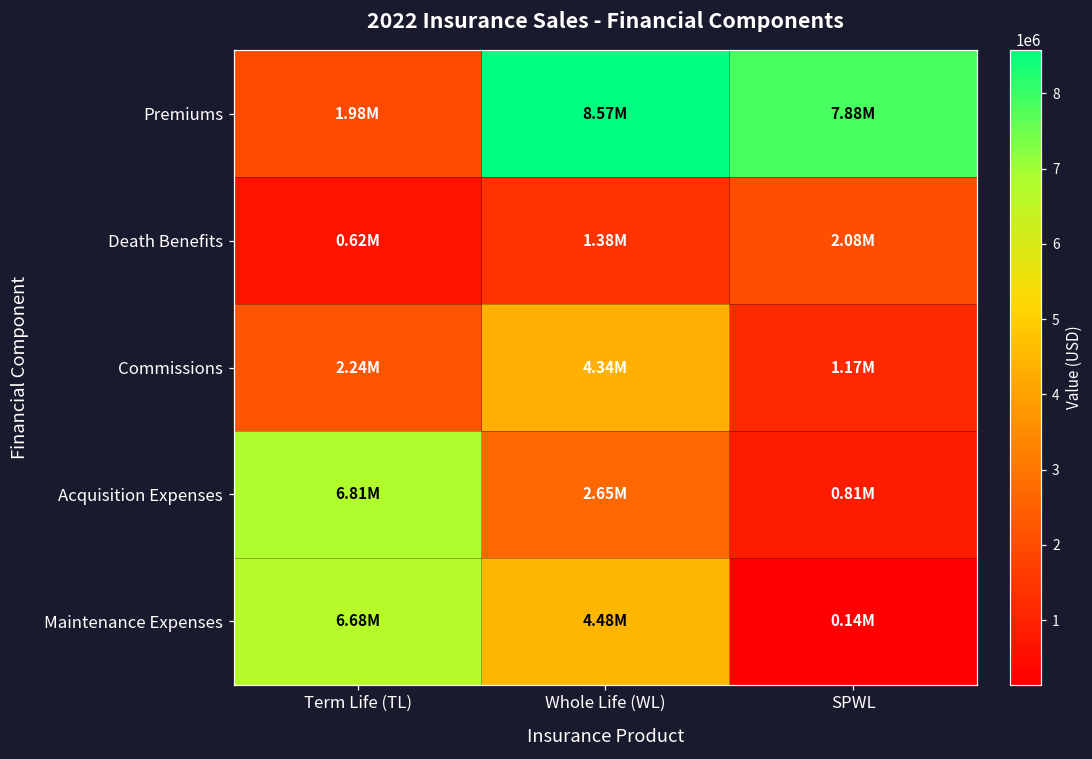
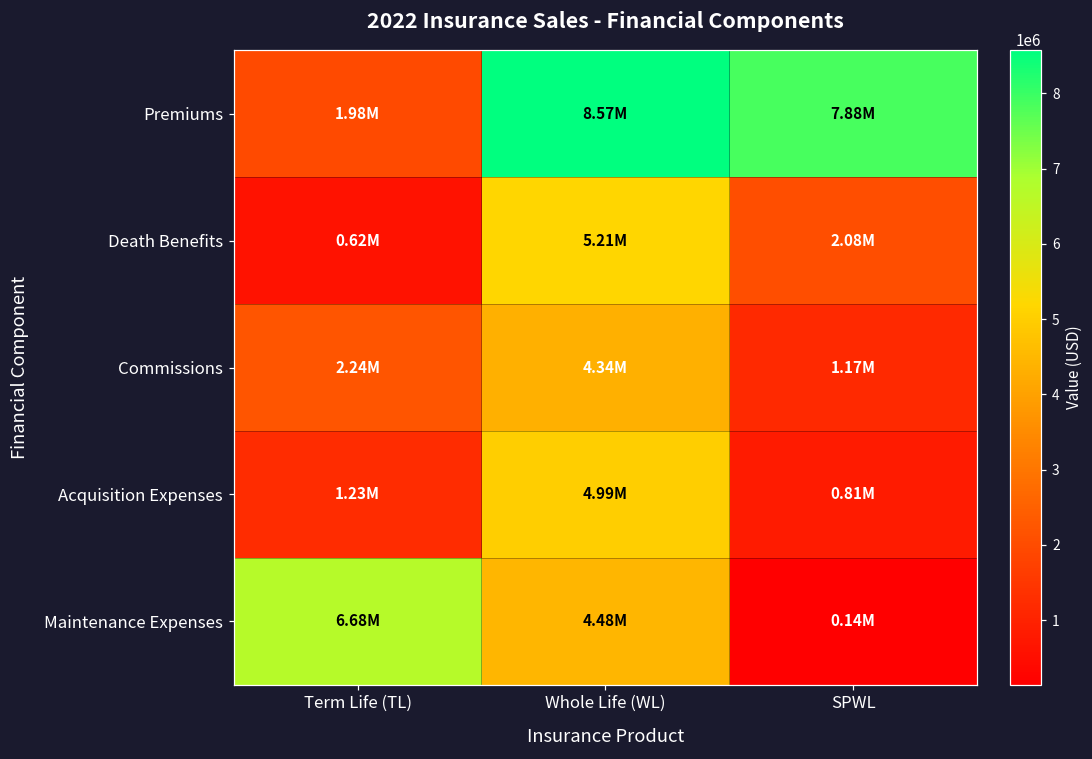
Death Benefits, Whole Life (WL): 1.38M -> 5.21M
Acquisition Expenses, Term Life (TL): 6.81M -> 1.23M
Acquisition Expenses, Whole Life (WL): 2.65M -> 4.99M
